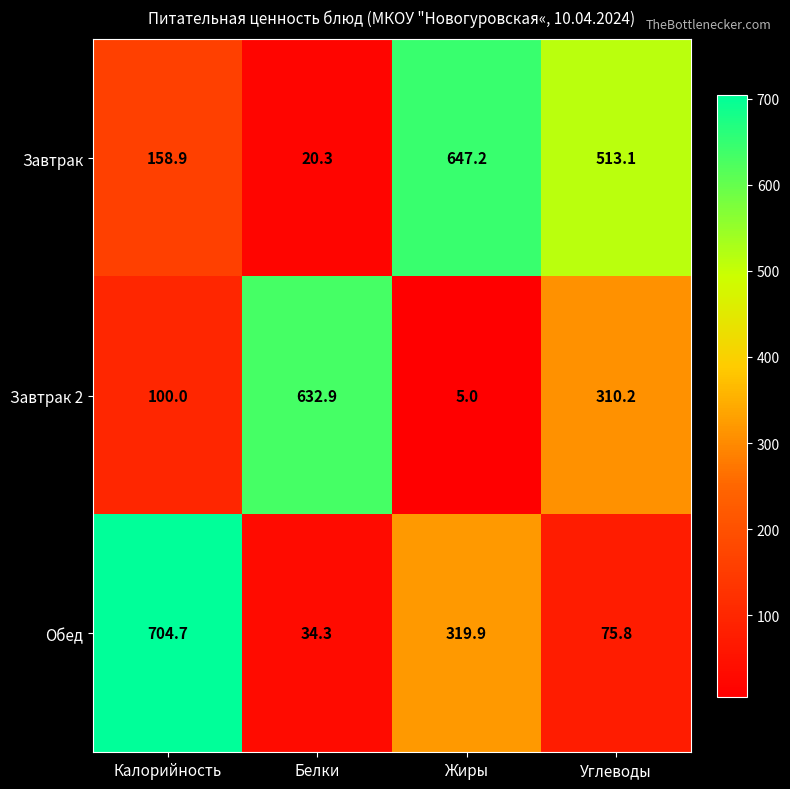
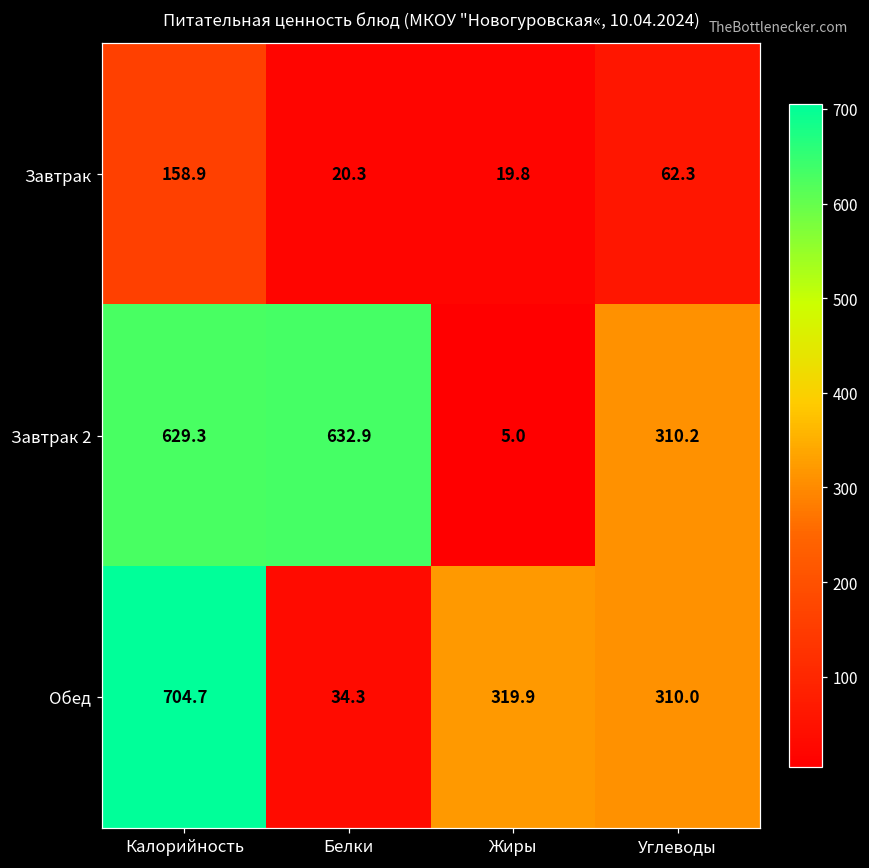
Завтрак, Жиры: 647.2 -> 19.8
Завтрак, Углеводы: 513.1 -> 62.3
Завтрак 2, Калорийность: 100.0 -> 629.3
Обед, Углеводы: 75.8 -> 310.0
